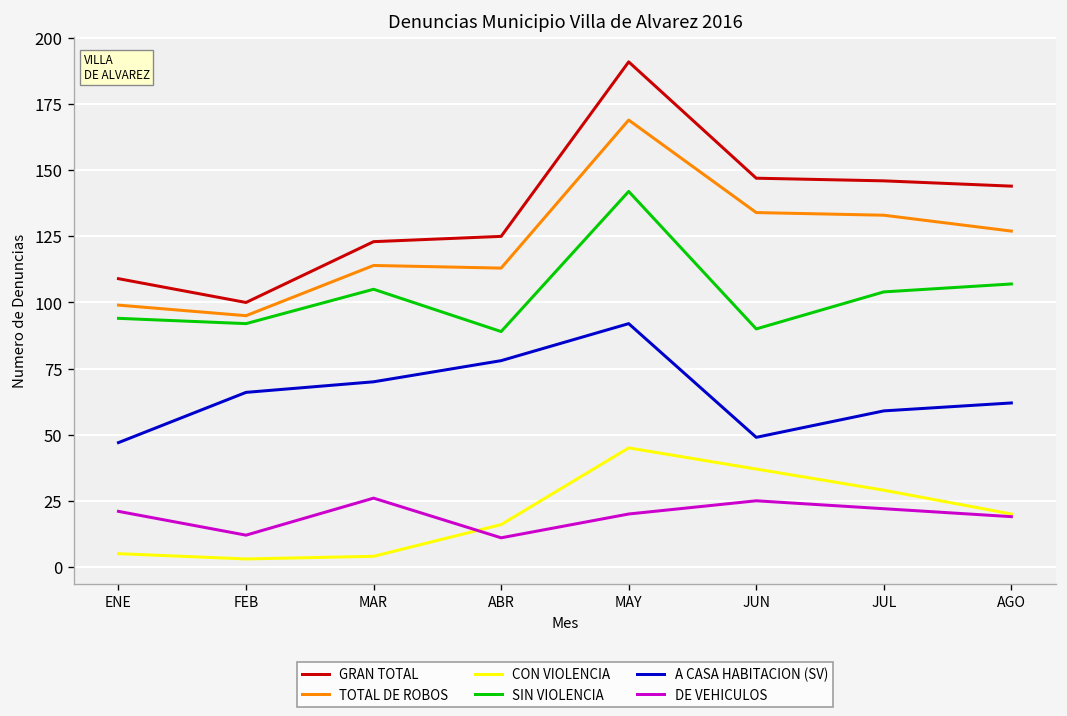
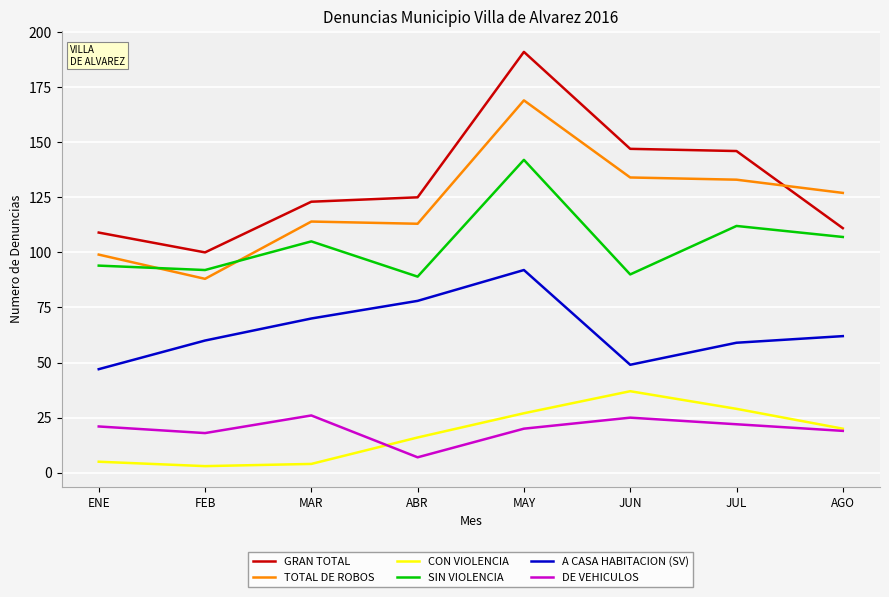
TOTAL DE ROBOS, FEB: 95 -> 88
A CASA HABITACION (SV), FEB: 66 -> 60
DE VEHICULOS, FEB: 12 -> 18
DE VEHICULOS, ABR: 11 -> 7
CON VIOLENCIA, MAY: 45 -> 27
SIN VIOLENCIA, JUL: 104 -> 112
GRAN TOTAL, AGO: 144 -> 111
